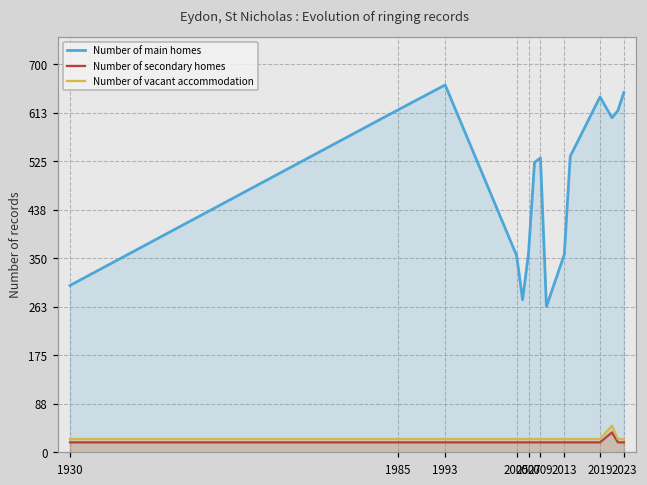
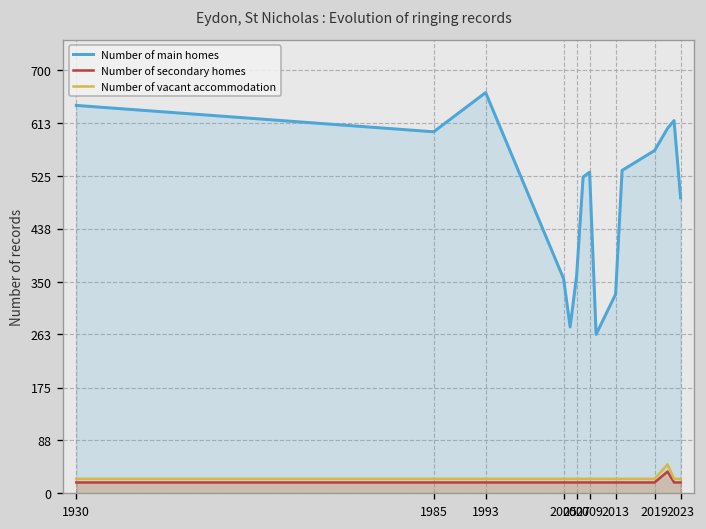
Number of main homes, 1930: 300 -> 640
Number of main homes, 1985: 620 -> 600
Number of main homes, 2013: 360 -> 330
Number of main homes, 2019: 640 -> 570
Number of main homes, 2023: 650 -> 490
